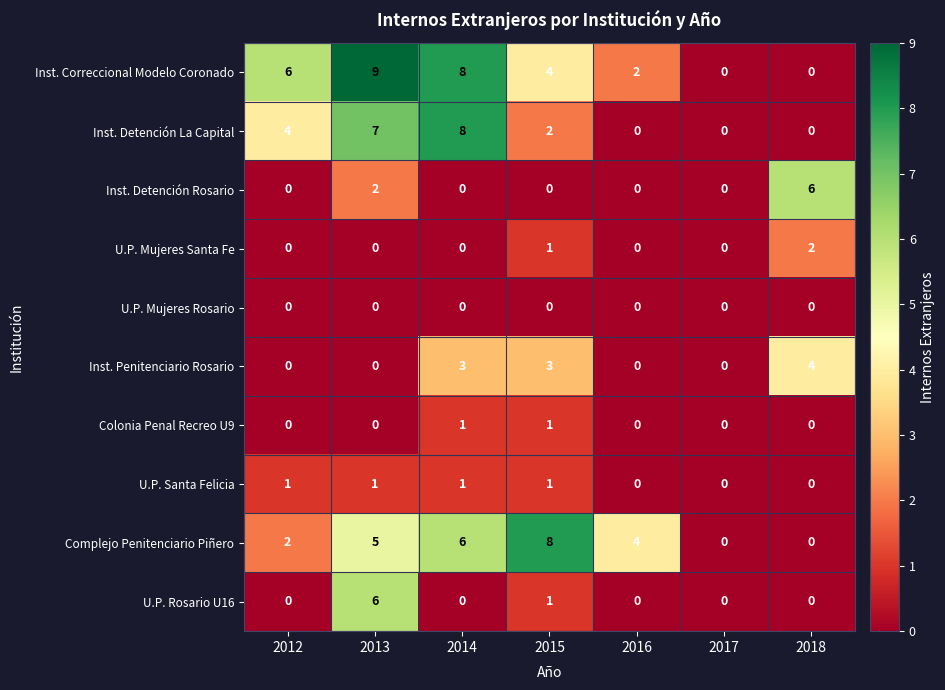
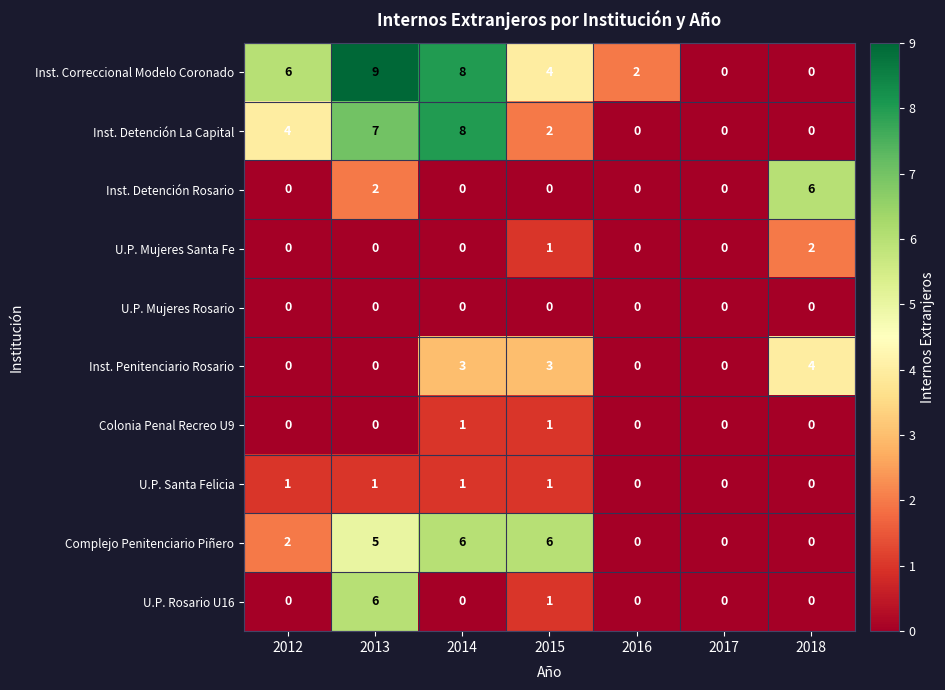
Complejo Penitenciario Piñero, 2015: 8 -> 6
Complejo Penitenciario Piñero, 2016: 4 -> 0
